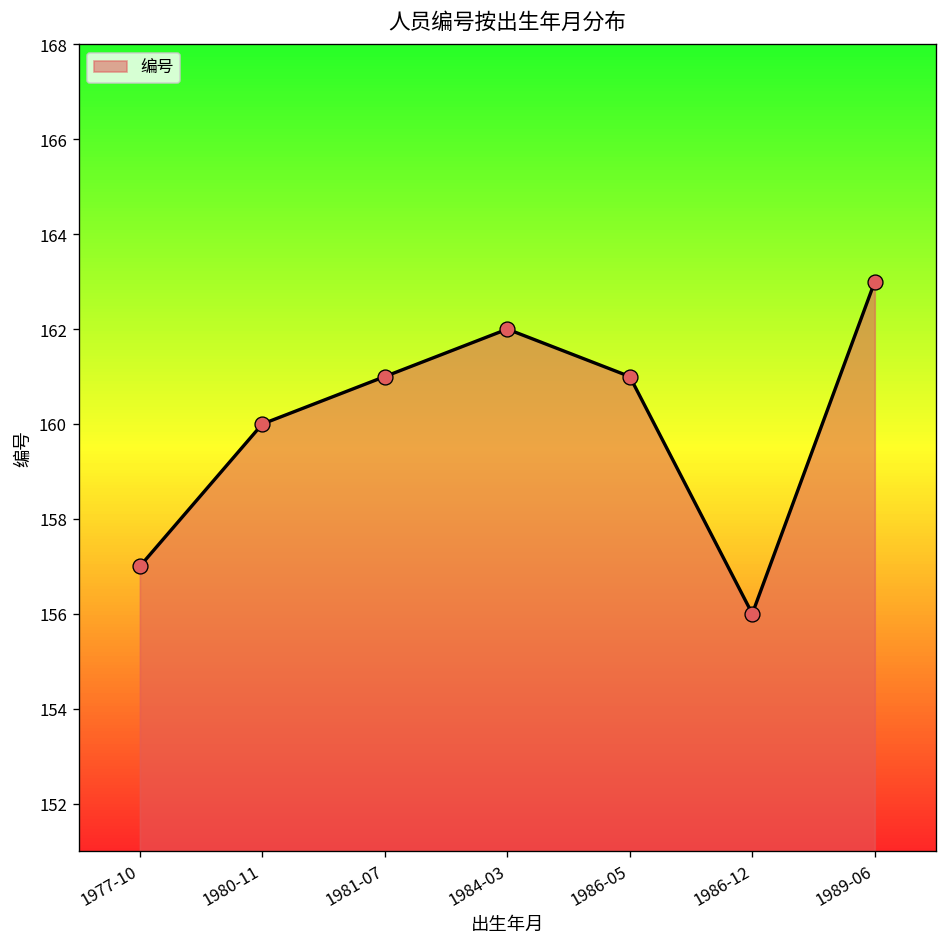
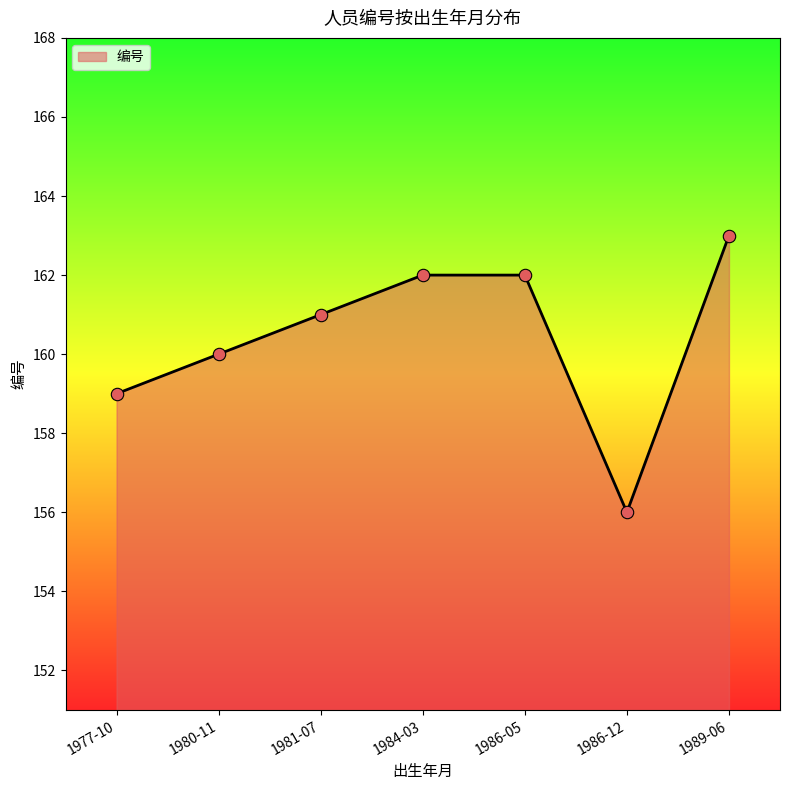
1977-10: 157 -> 159
1986-05: 161 -> 162
